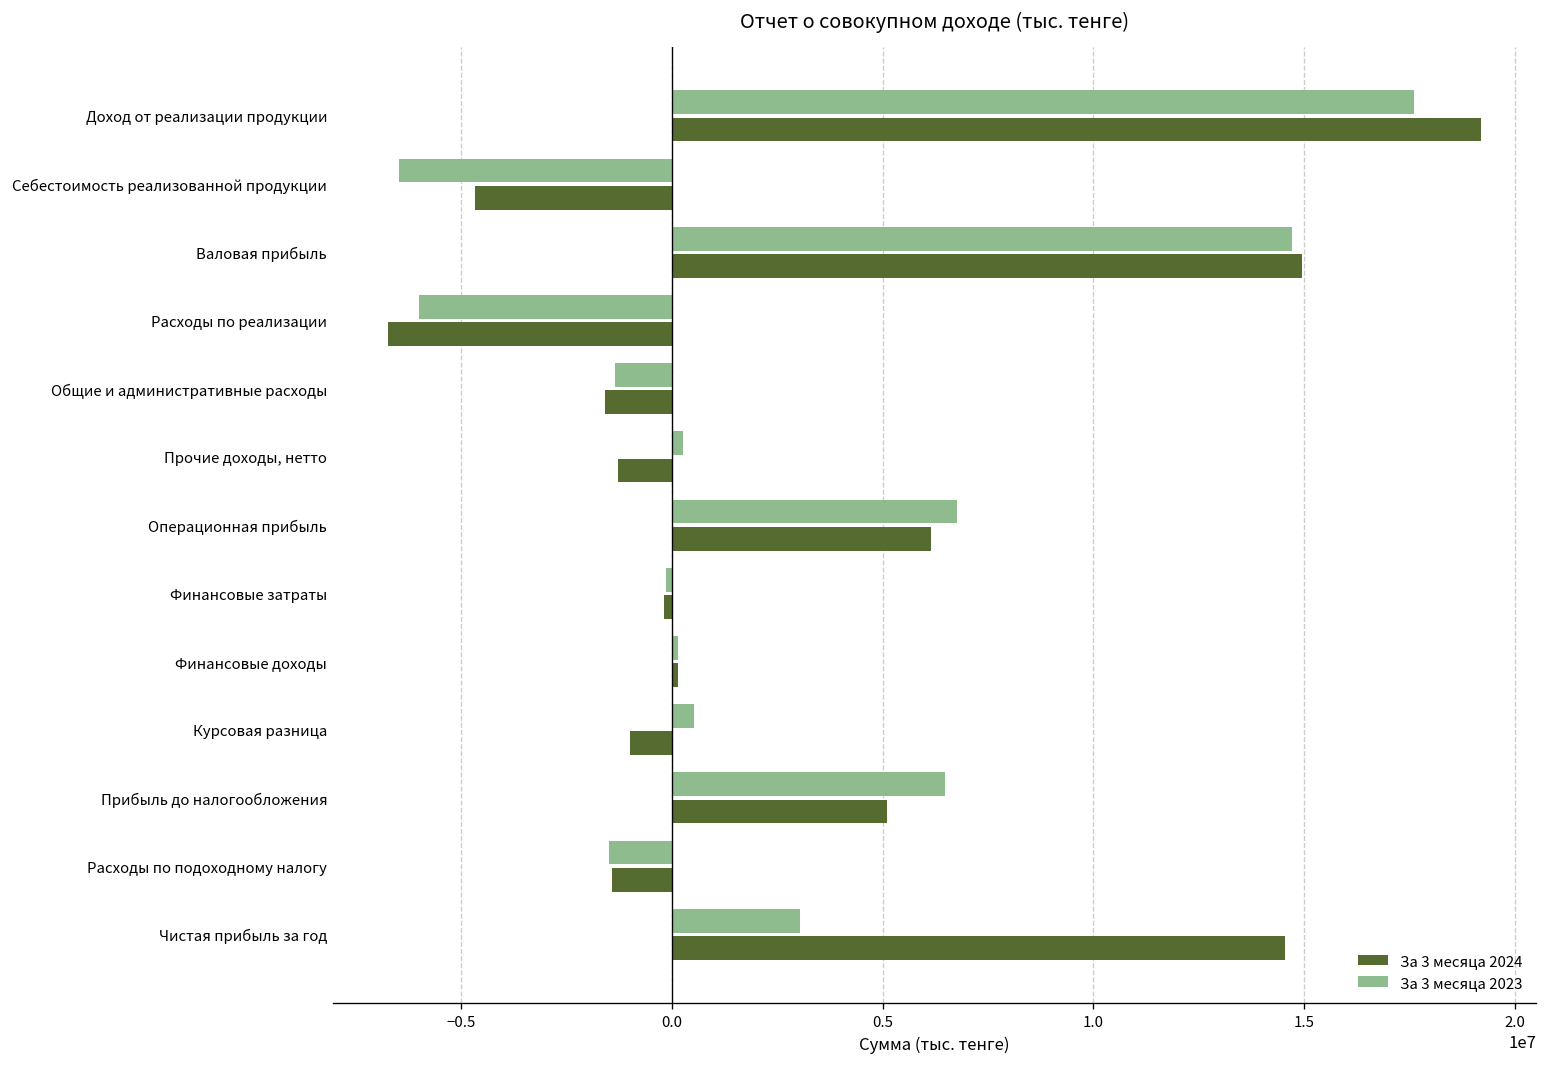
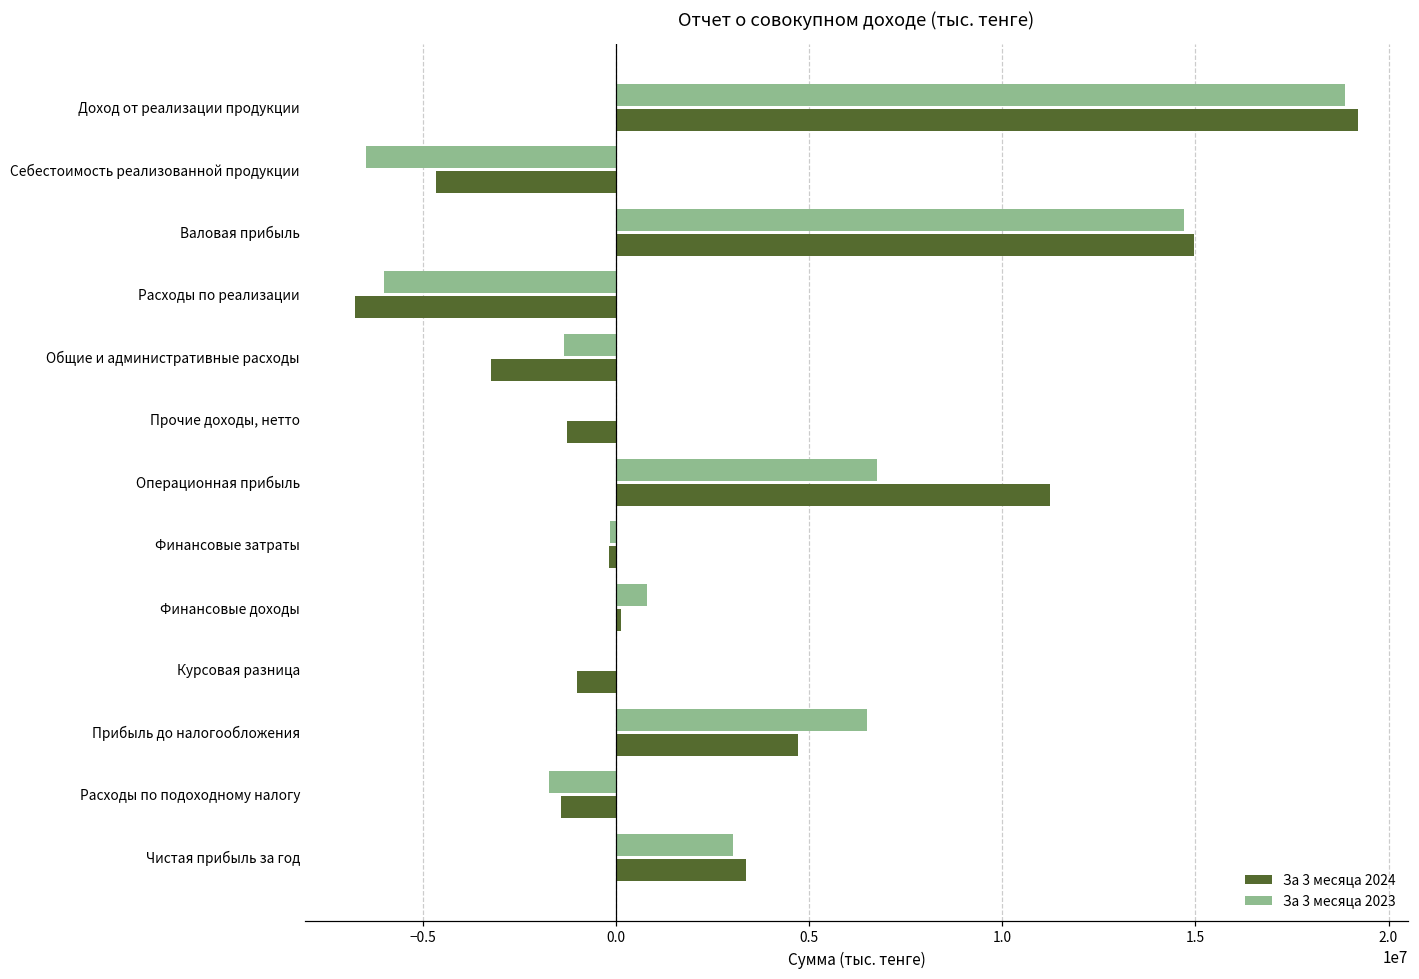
За 3 месяца 2023, Доход от реализации продукции: 17600000 -> 18900000
За 3 месяца 2024, Общие и административные расходы: -1600000 -> -3200000
За 3 месяца 2023, Прочие доходы, нетто: 300000 -> 0
За 3 месяца 2024, Операционная прибыль: 6200000 -> 11200000
За 3 месяца 2023, Финансовые доходы: 100000 -> 800000
За 3 месяца 2023, Курсовая разница: 500000 -> 0
За 3 месяца 2024, Прибыль до налогообложения: 5100000 -> 4700000
За 3 месяца 2023, Расходы по подоходному налогу: -1500000 -> -1700000
За 3 месяца 2024, Чистая прибыль за год: 14600000 -> 3400000
